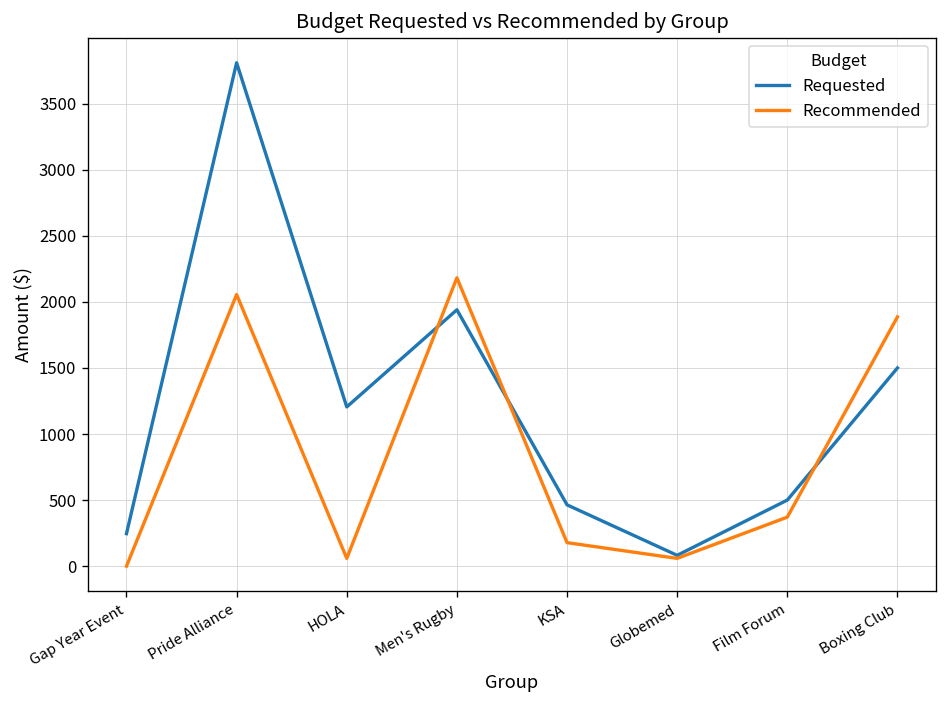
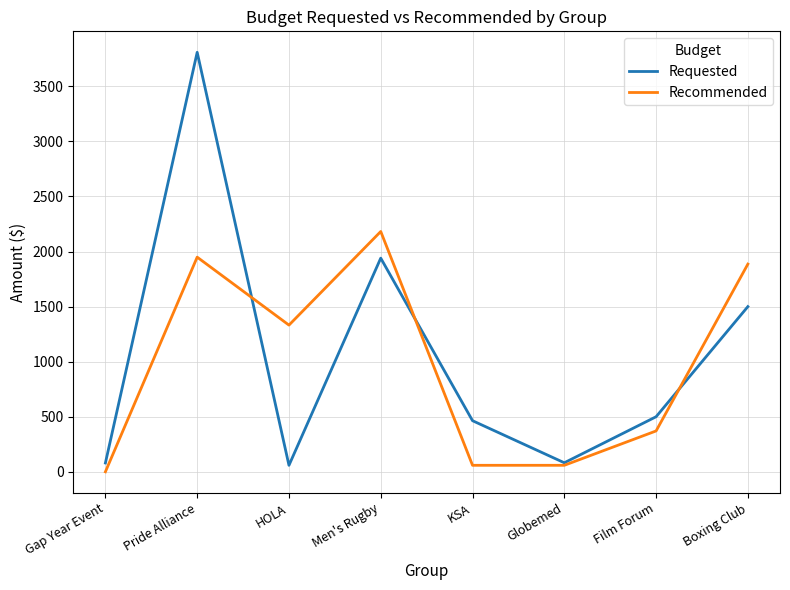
Requested, Gap Year Event: 250 -> 80
Recommended, Pride Alliance: 2060 -> 1950
Requested, HOLA: 1210 -> 60
Recommended, HOLA: 60 -> 1330
Recommended, KSA: 180 -> 60
